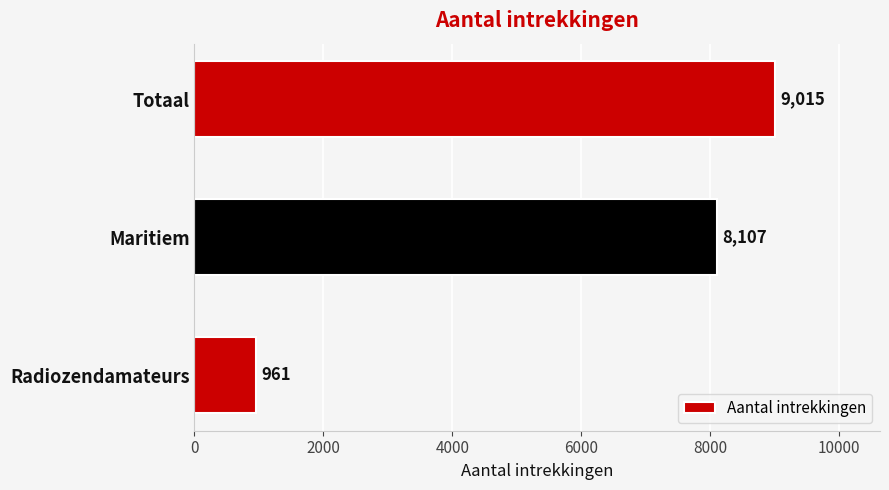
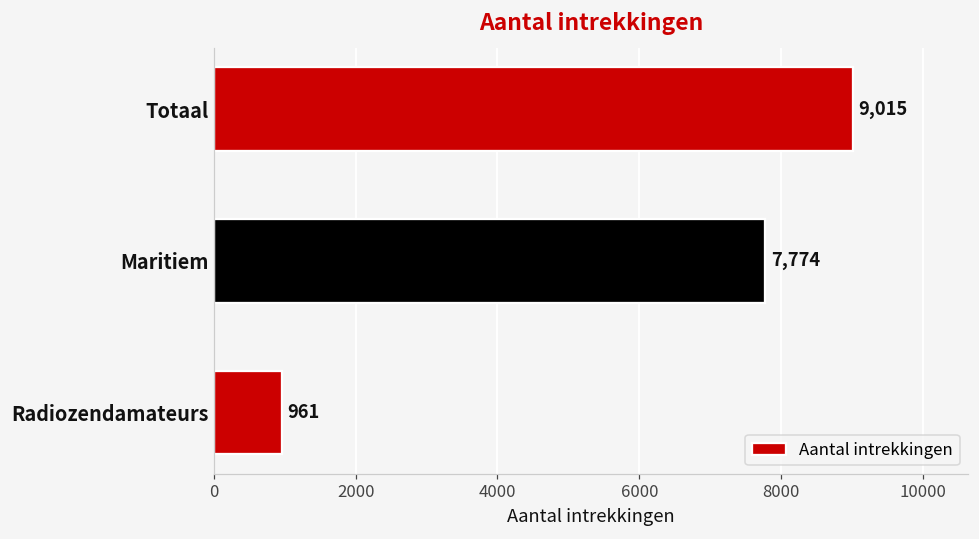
Maritiem: 8,107 -> 7,774
